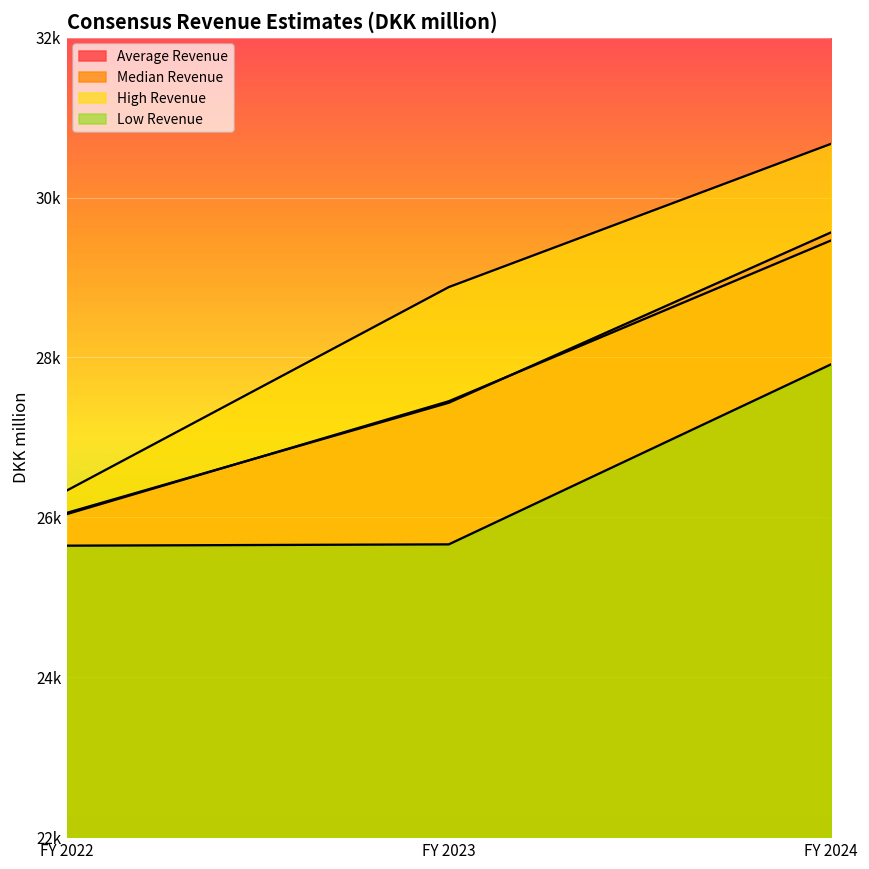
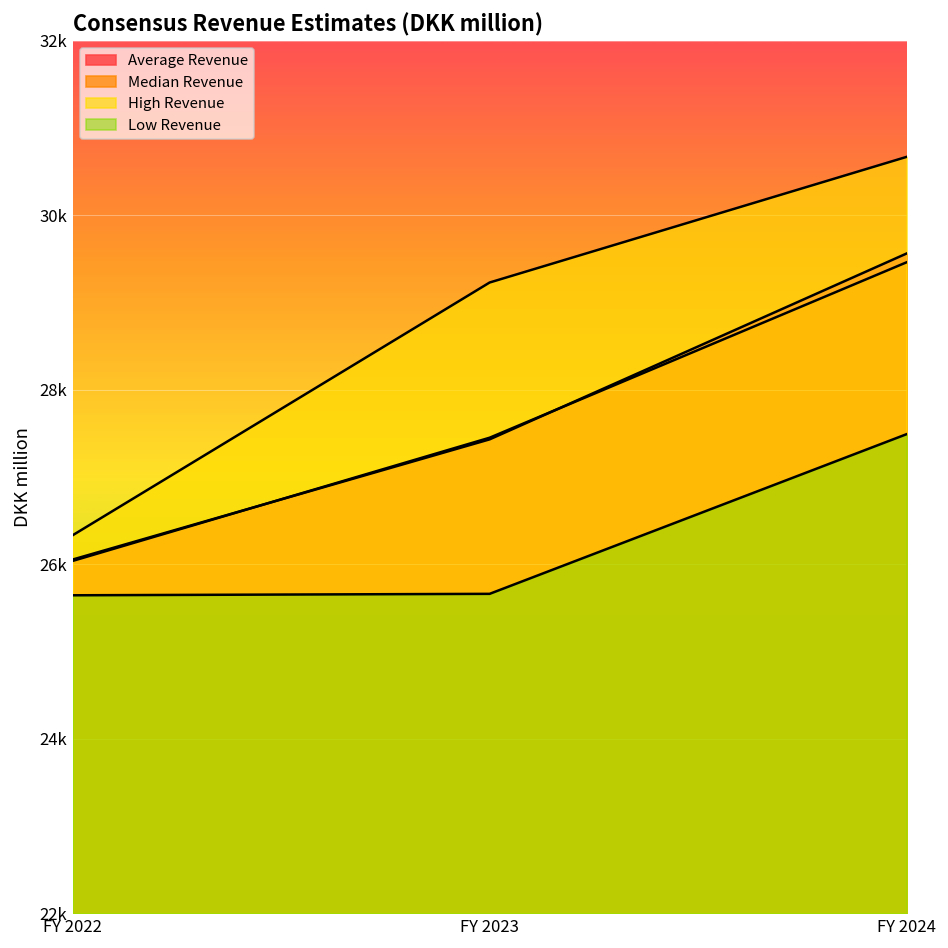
High Revenue, FY 2023: 28900 -> 29200
Low Revenue, FY 2024: 27900 -> 27500
